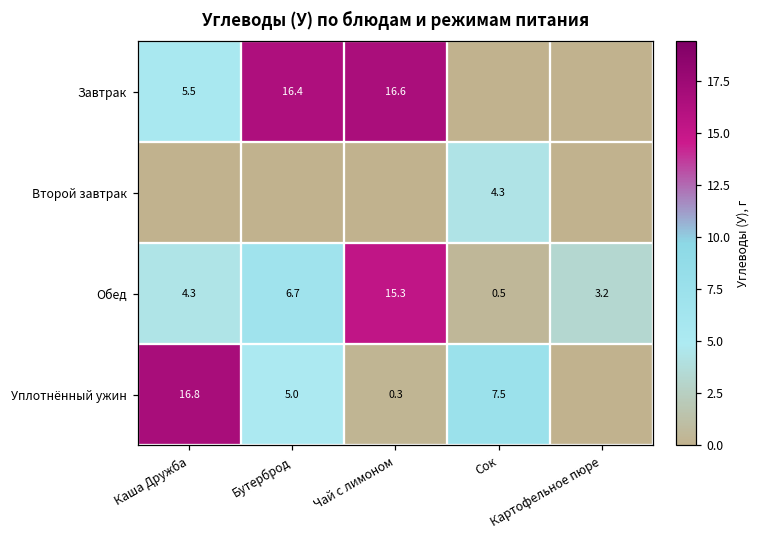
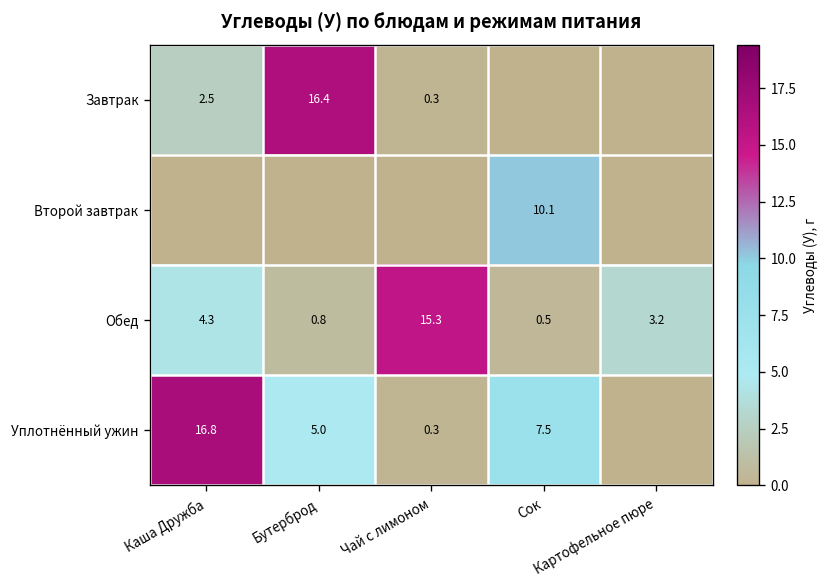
Завтрак, Каша Дружба: 5.5 -> 2.5
Завтрак, Чай с лимоном: 16.6 -> 0.3
Второй завтрак, Сок: 4.3 -> 10.1
Обед, Бутерброд: 6.7 -> 0.8
